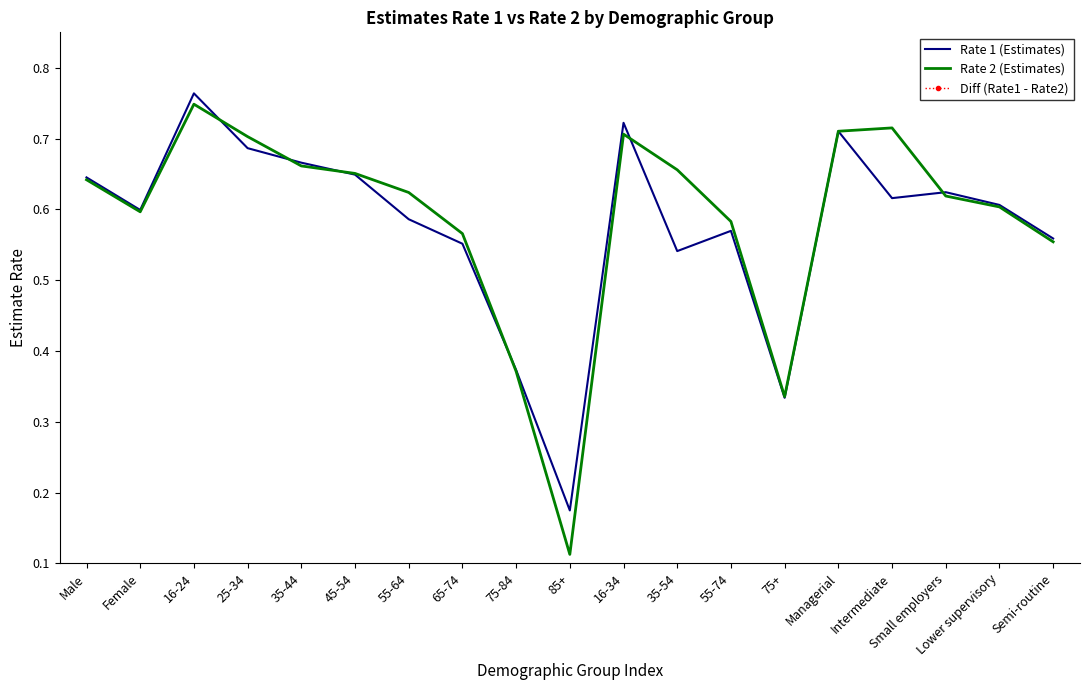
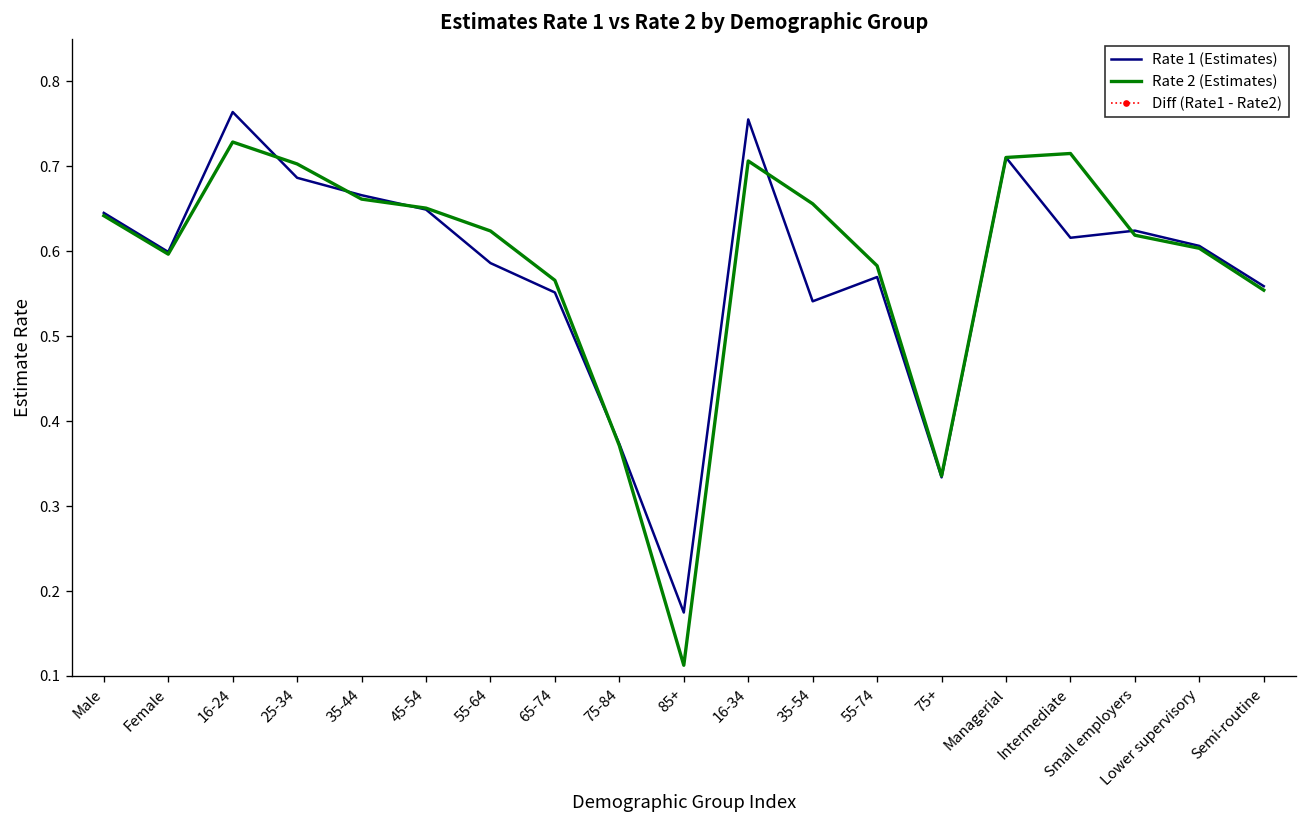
Rate 2 (Estimates), 16-24: 0.75 -> 0.73
Rate 1 (Estimates), 16-34: 0.72 -> 0.76
